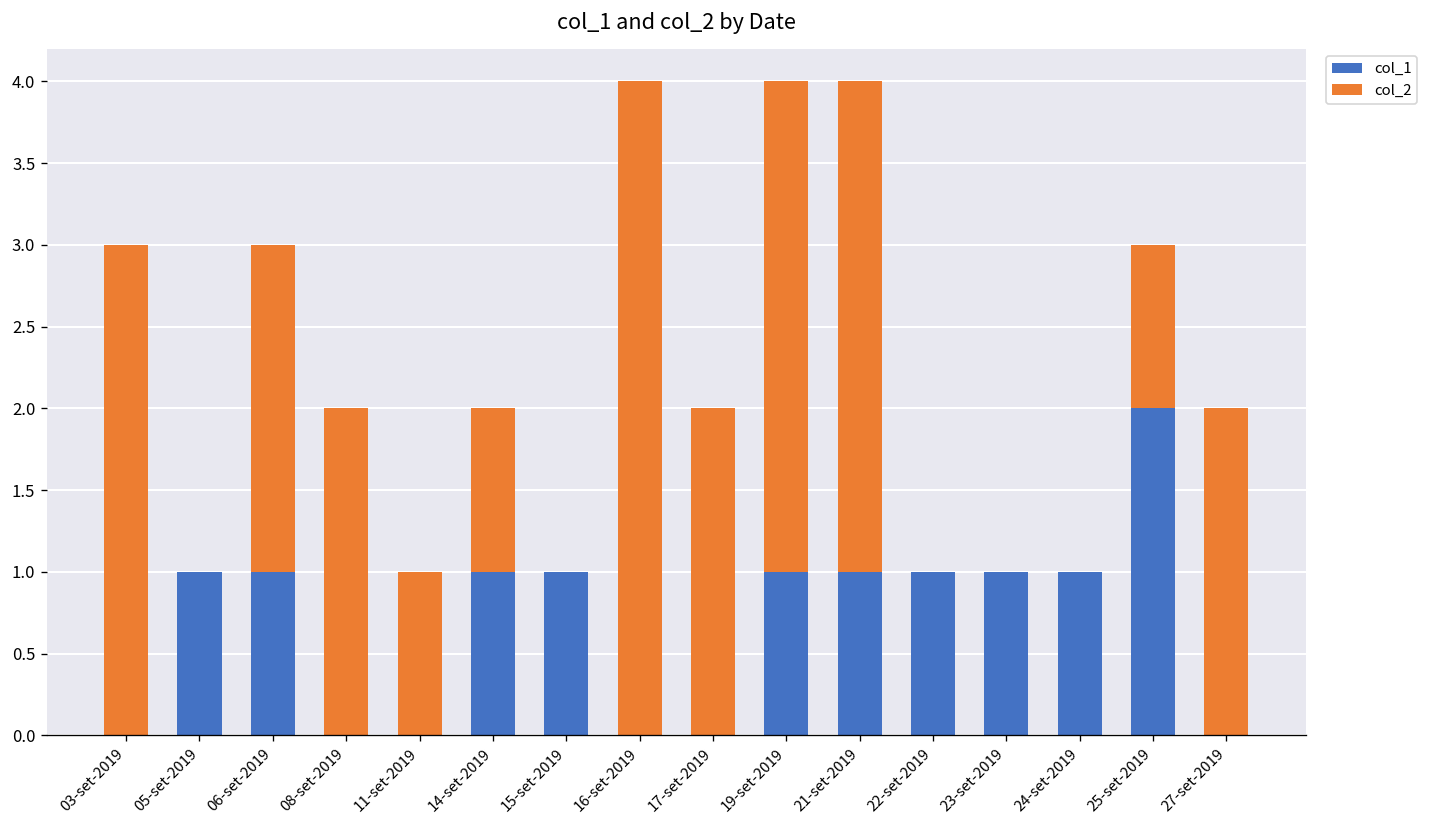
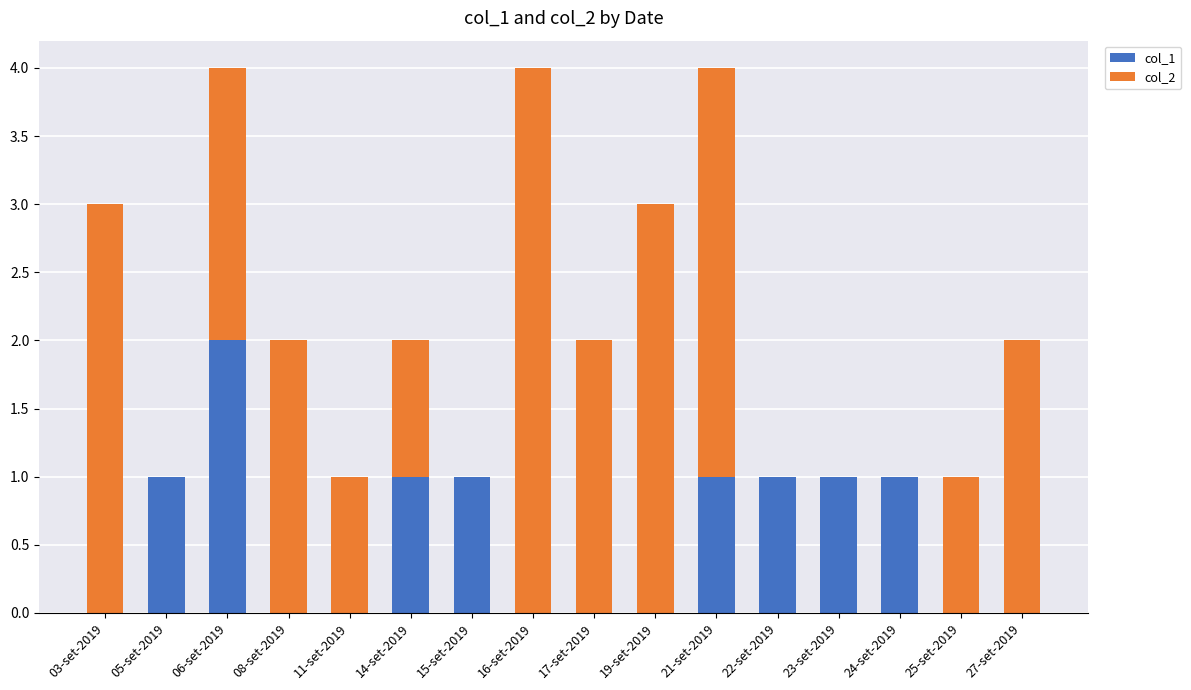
col_1, 06-set-2019: 1 -> 2
col_1, 19-set-2019: 1 -> 0
col_1, 25-set-2019: 2 -> 0
